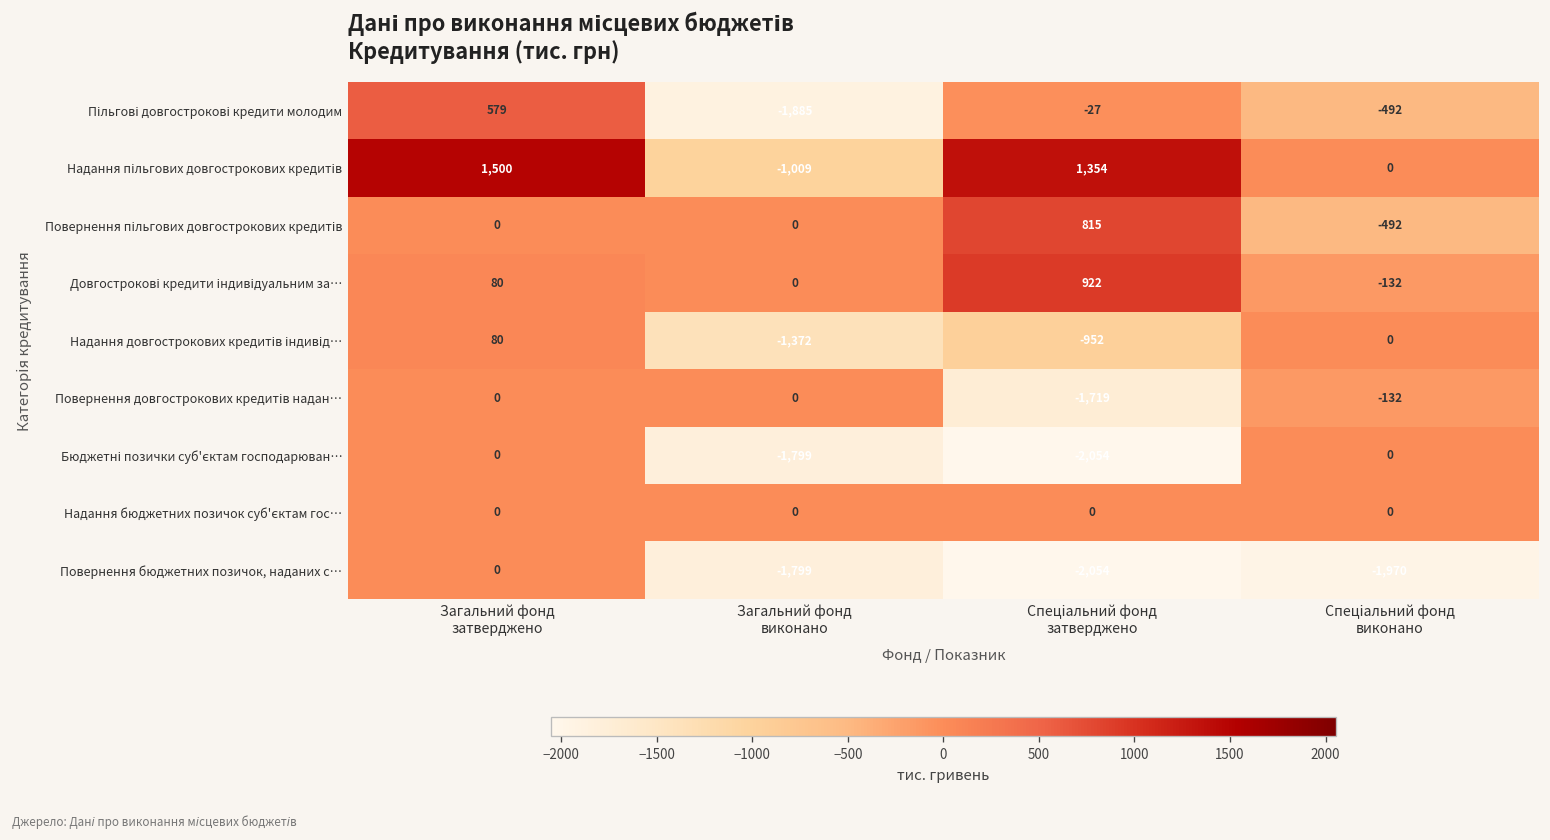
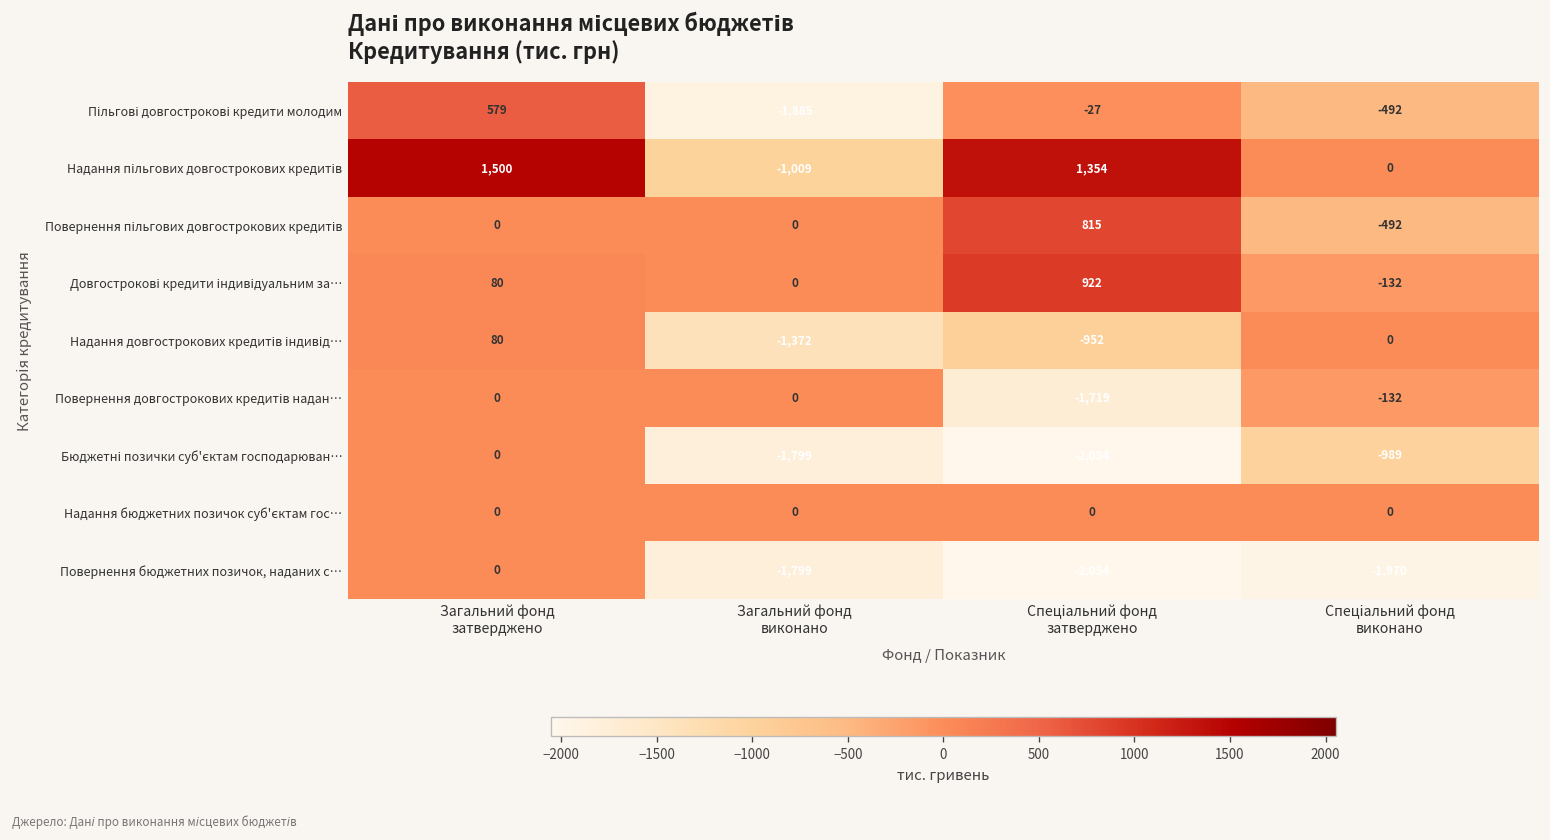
Бюджетні позички суб'єктам господарюван…, Спеціальний фонд виконано: 0 -> -989
